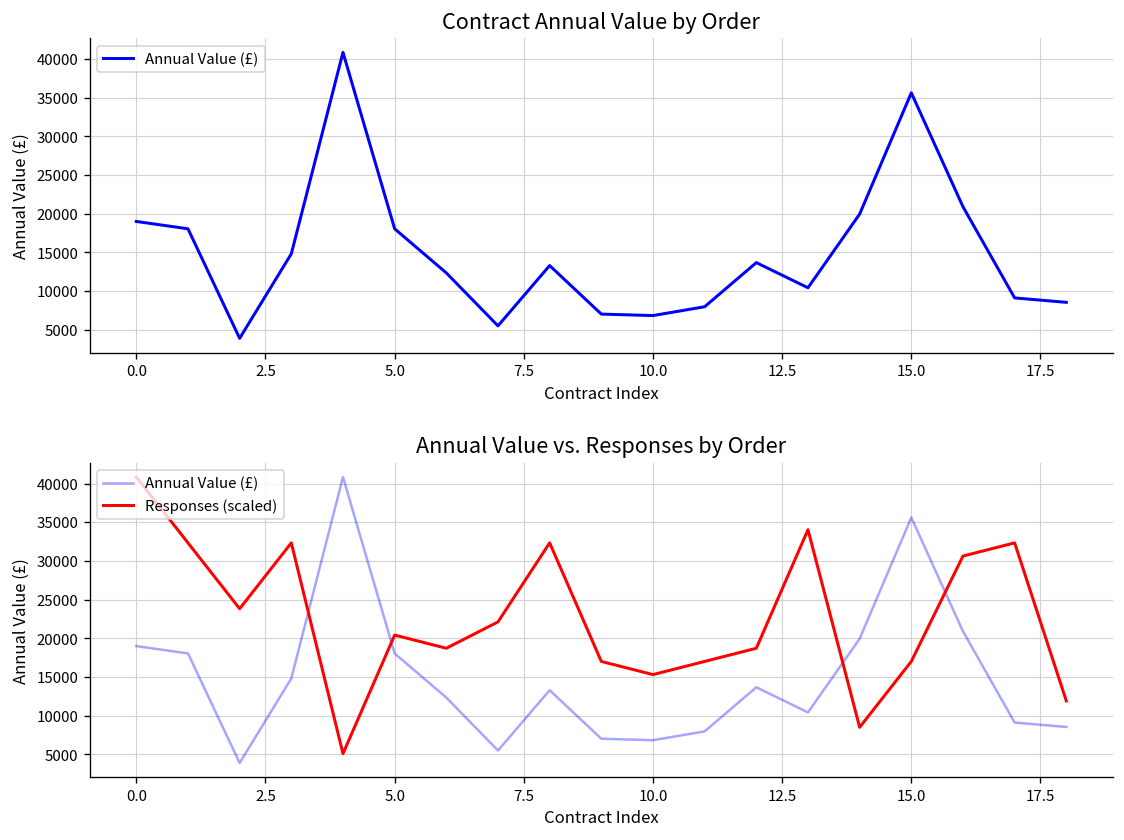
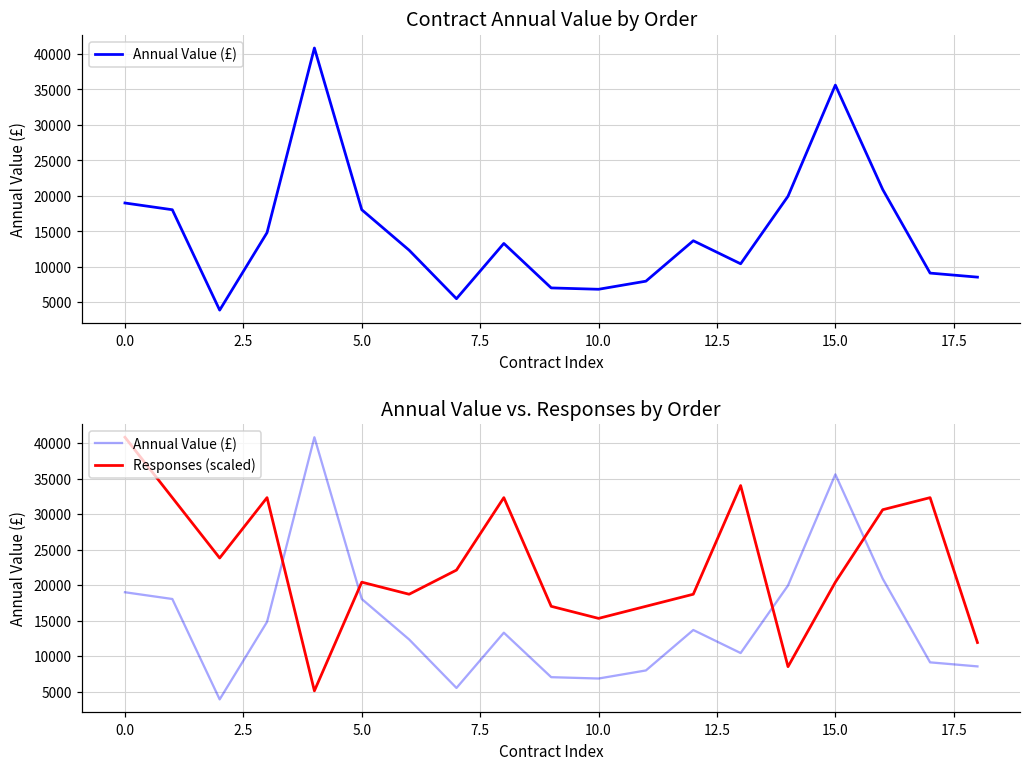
Annual Value vs. Responses by Order, Responses (scaled), 15.0: 17000 -> 20000
